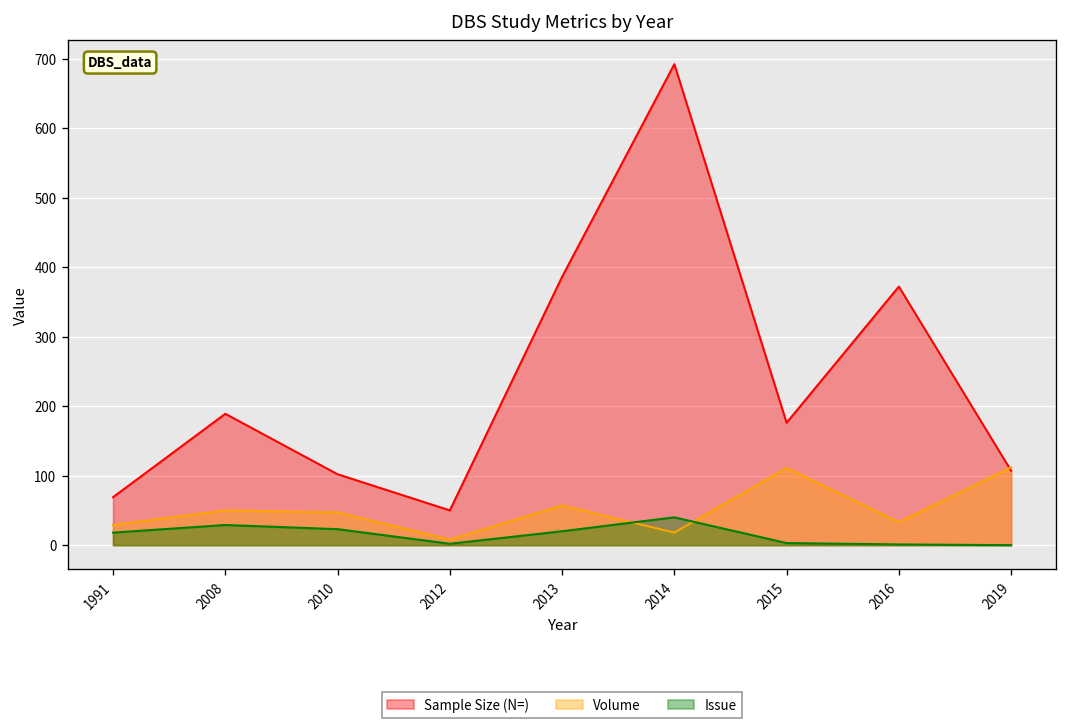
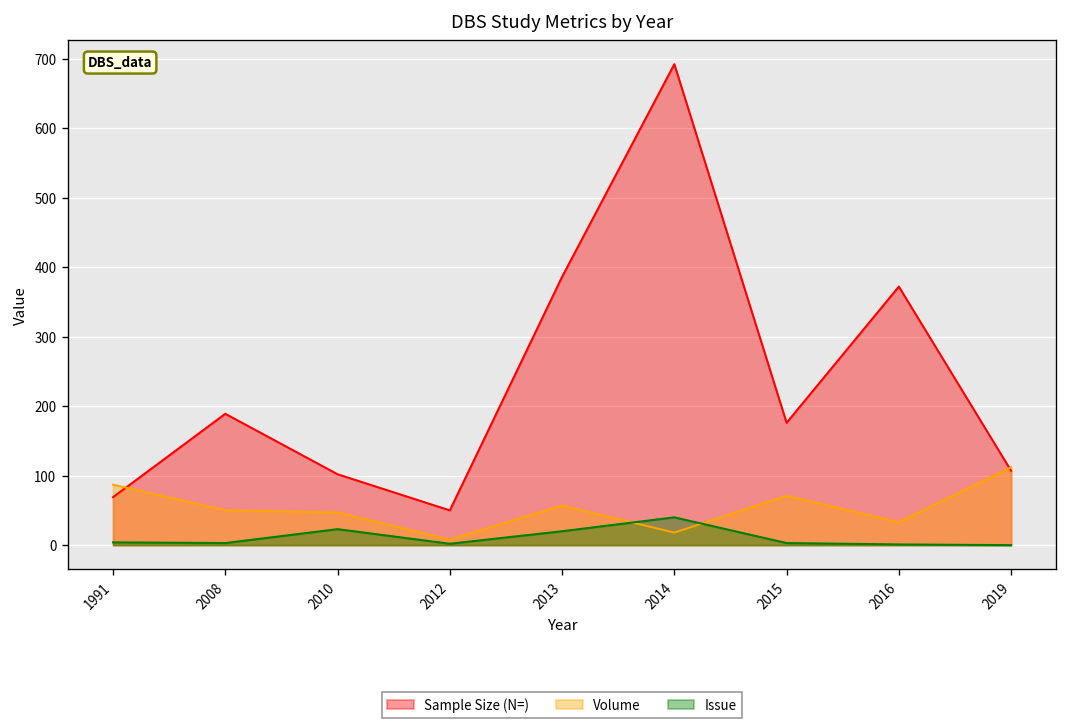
Volume, 1991: 30 -> 90
Issue, 1991: 20 -> 0
Issue, 2008: 30 -> 0
Volume, 2015: 110 -> 70
